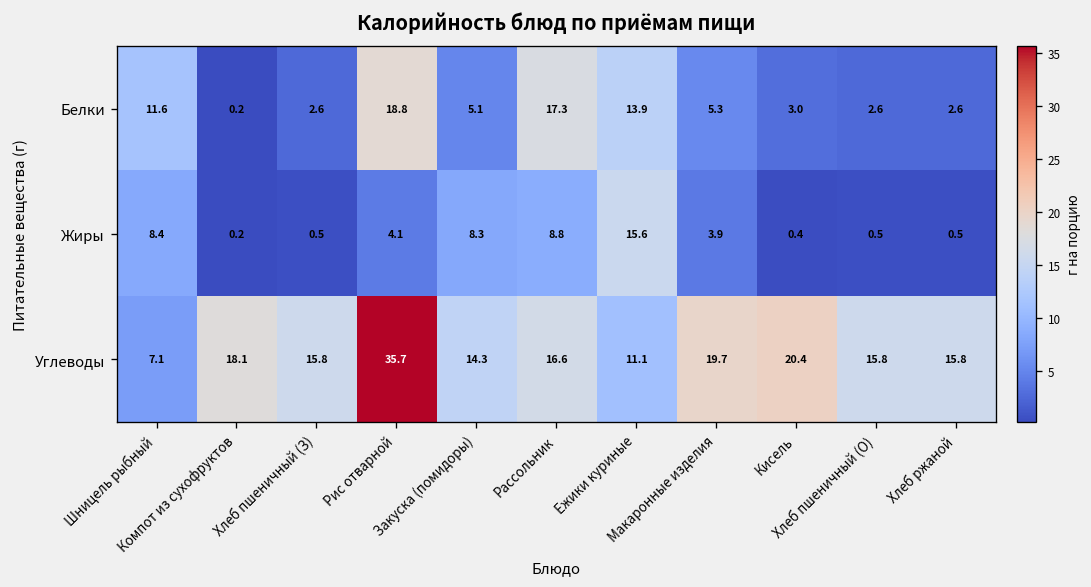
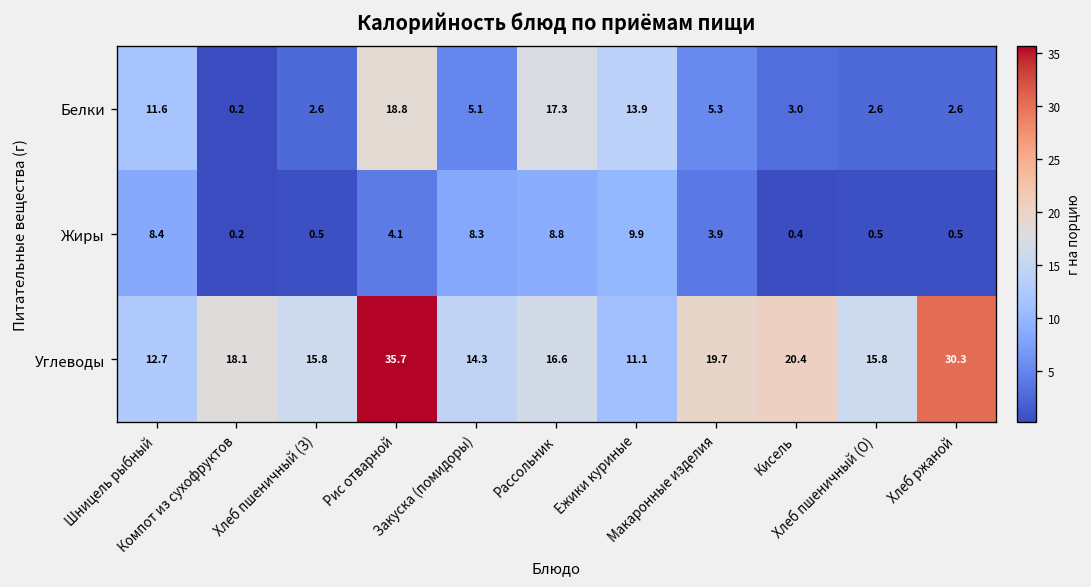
Жиры, Ежики куриные: 15.6 -> 9.9
Углеводы, Шницель рыбный: 7.1 -> 12.7
Углеводы, Хлеб ржаной: 15.8 -> 30.3
